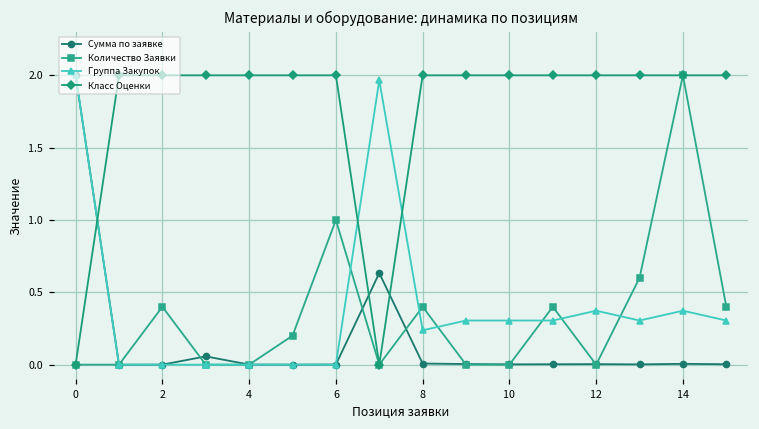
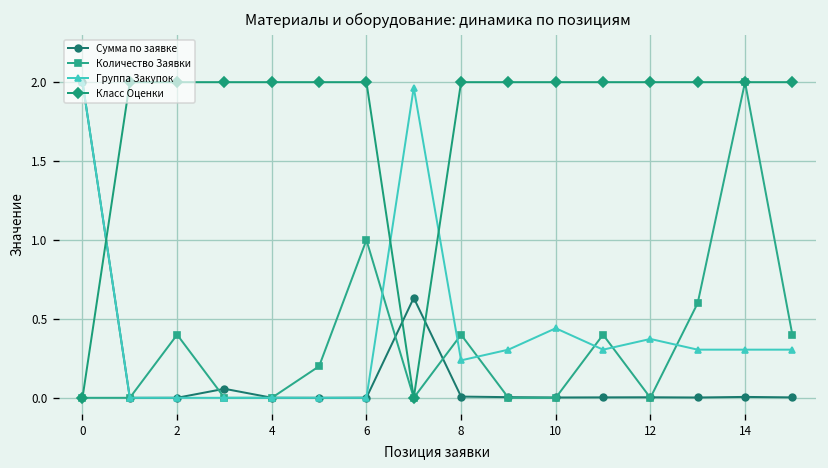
Группа Закупок, 10: 0.31 -> 0.44
Группа Закупок, 14: 0.37 -> 0.31
